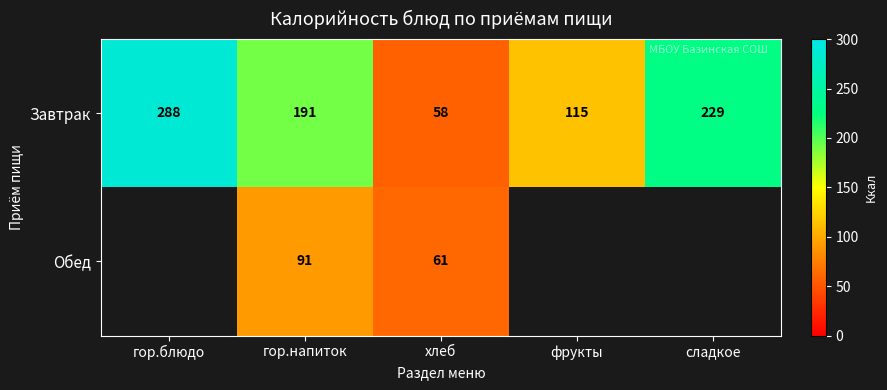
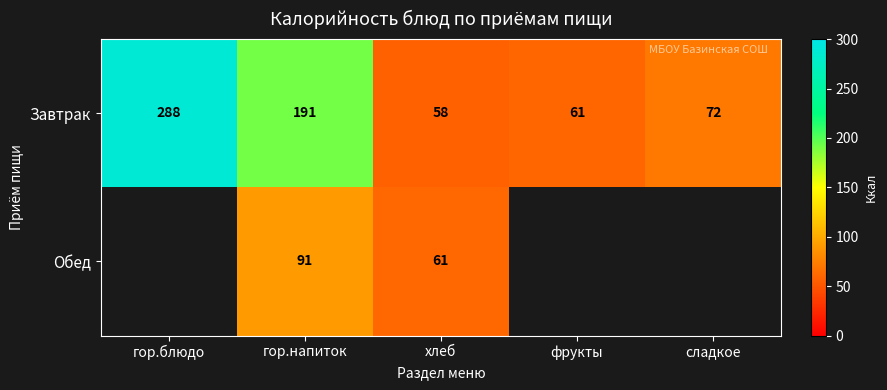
Завтрак, фрукты: 115 -> 61
Завтрак, сладкое: 229 -> 72
